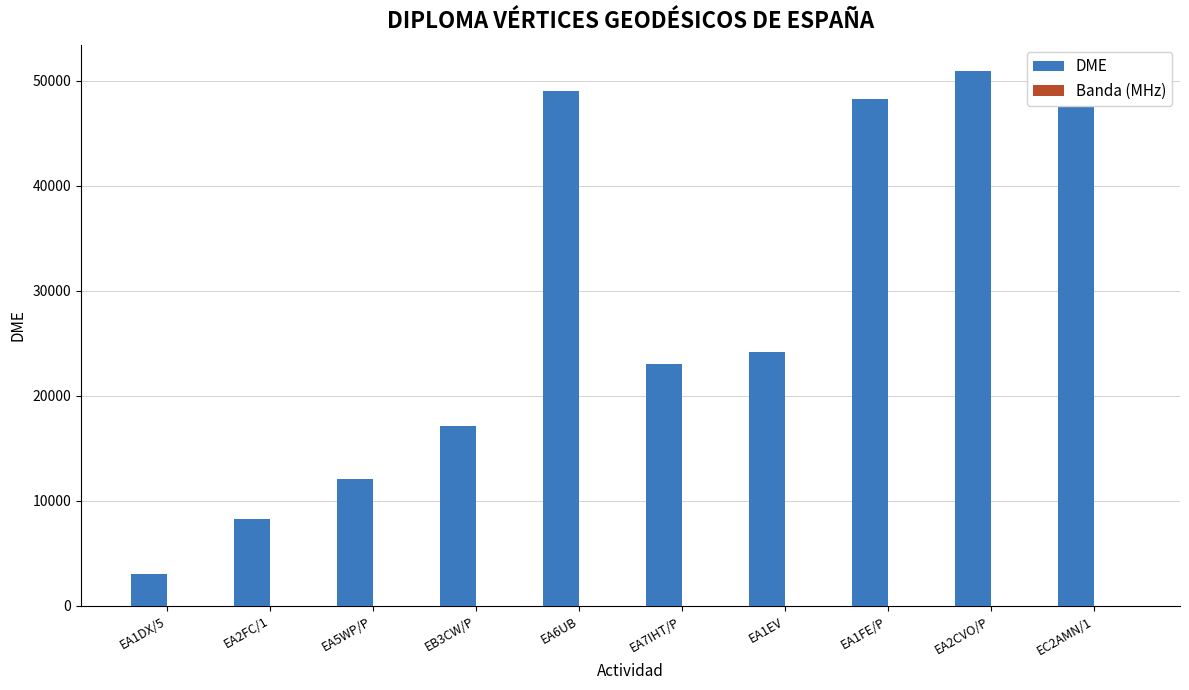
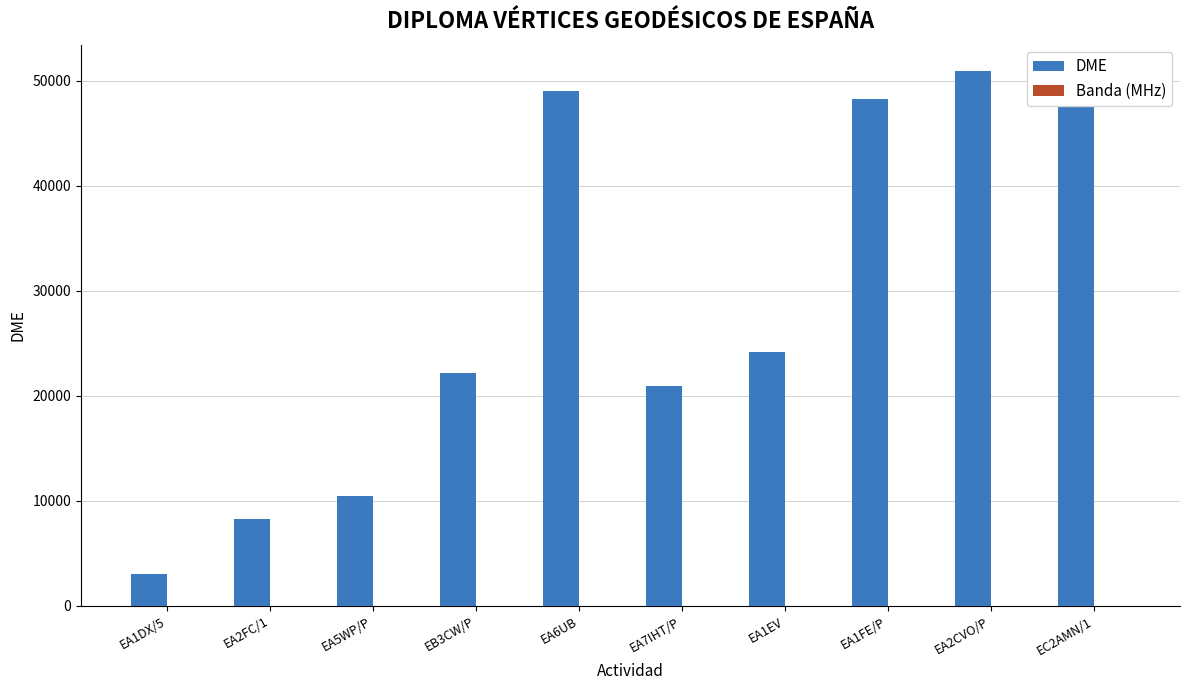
DME, EA5WP/P: 12100 -> 10500
DME, EB3CW/P: 17200 -> 22200
DME, EA7IHT/P: 23000 -> 20900
